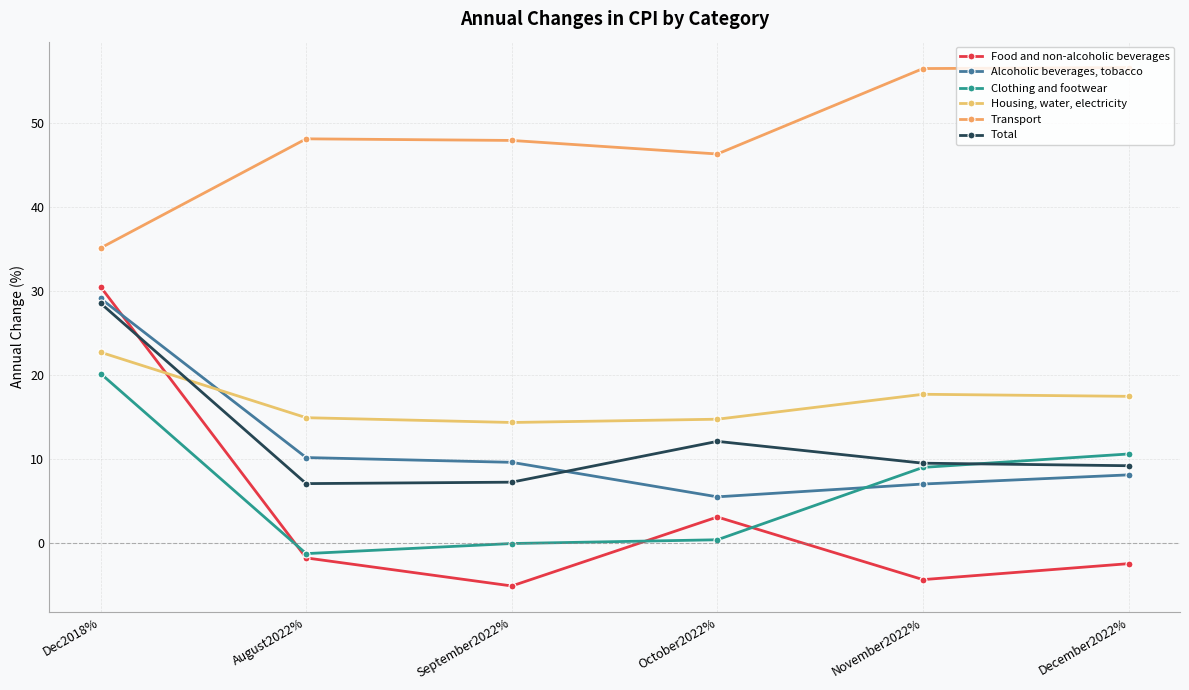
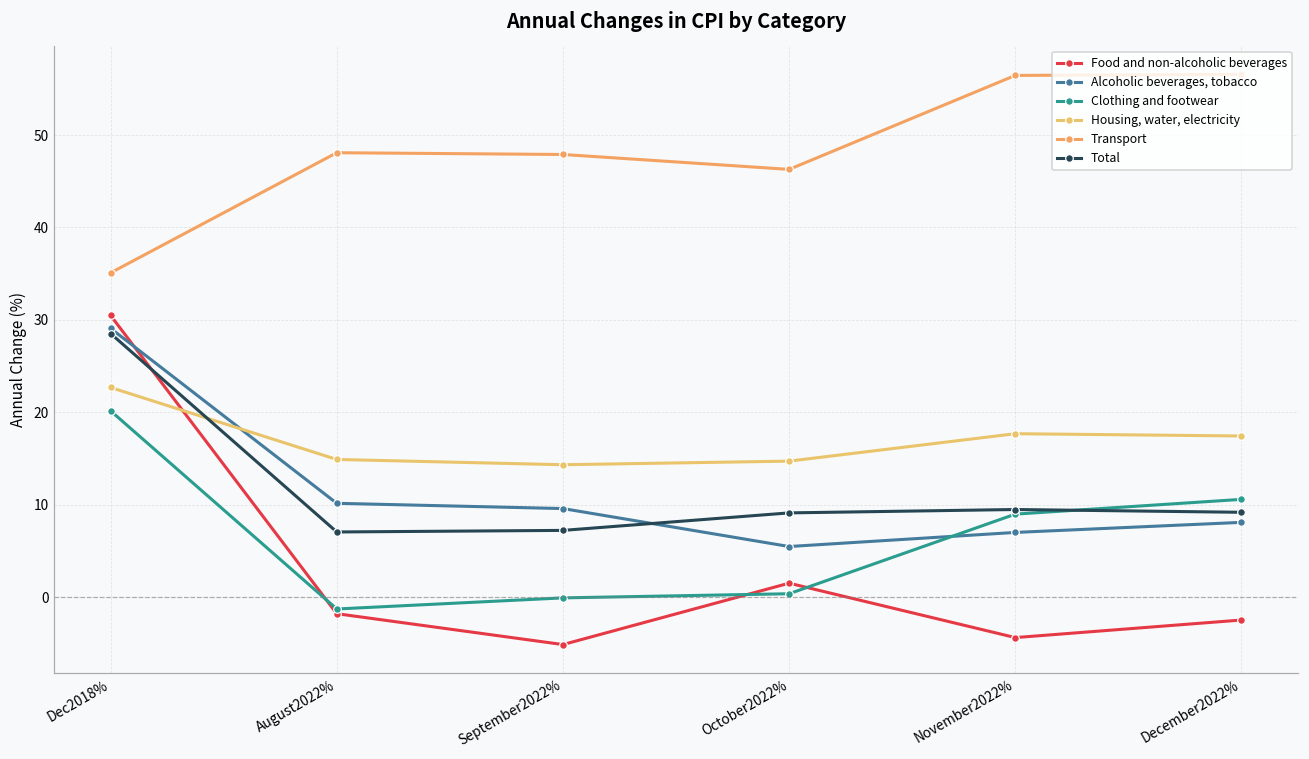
Food and non-alcoholic beverages, October2022%: 3 -> 2
Total, October2022%: 12 -> 9
